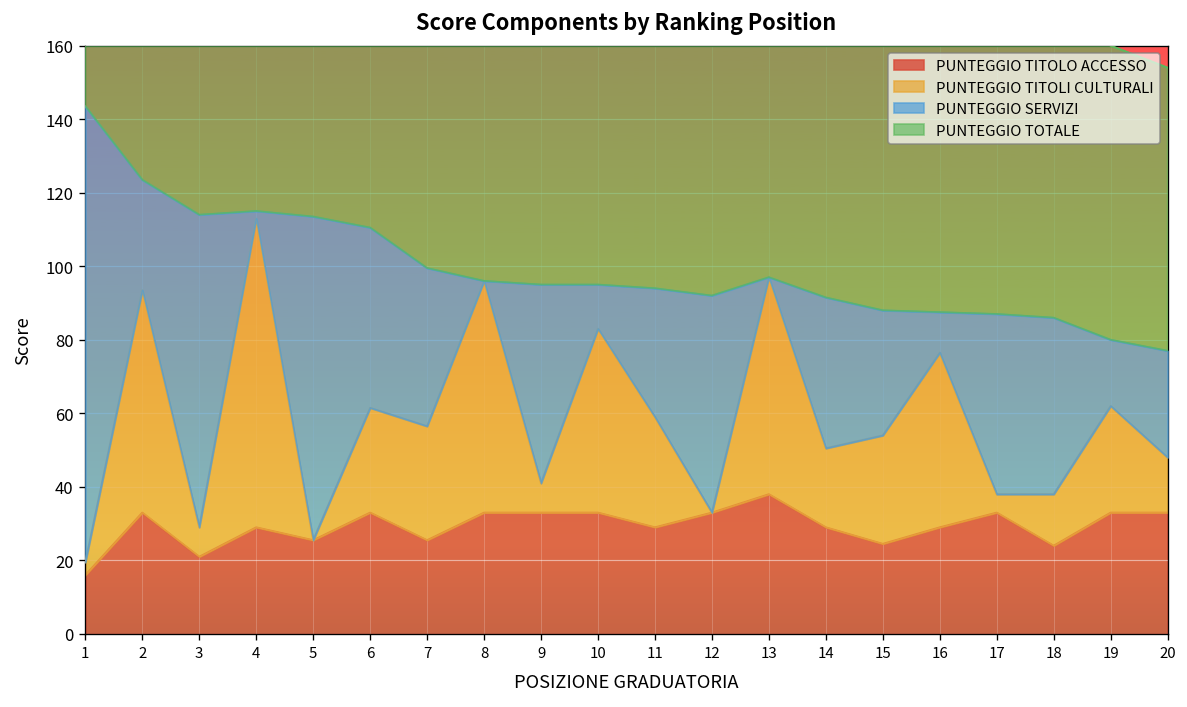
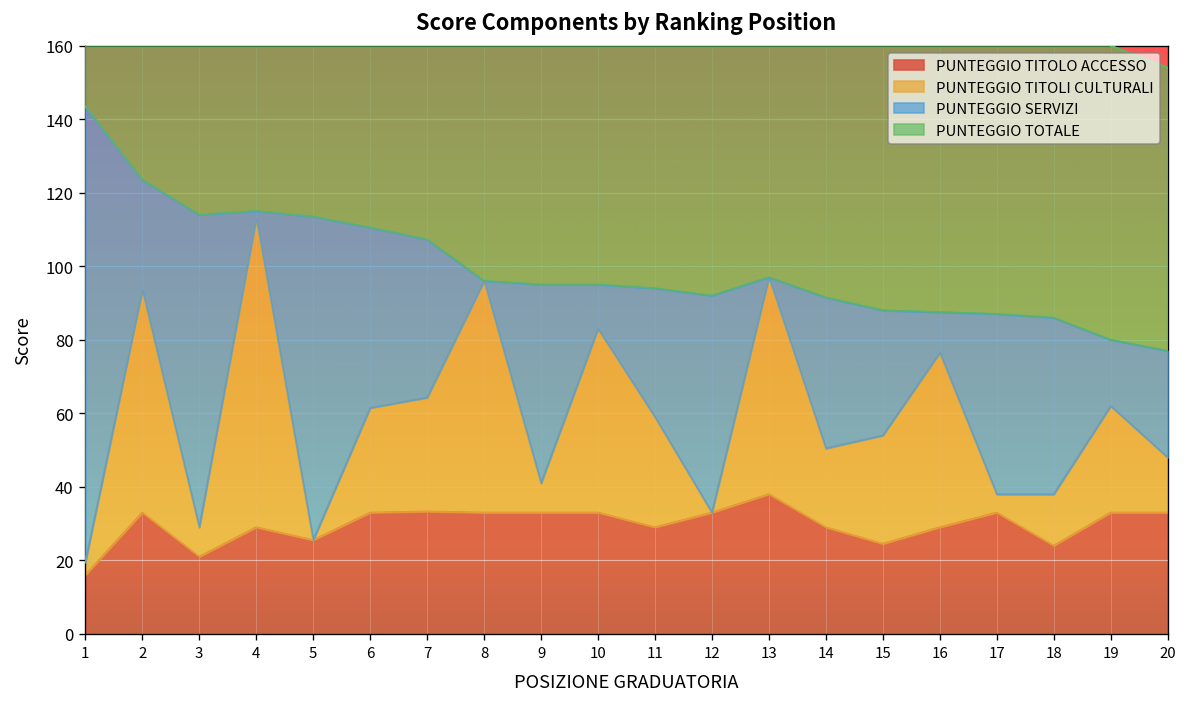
PUNTEGGIO TITOLO ACCESSO, 7: 26 -> 33
